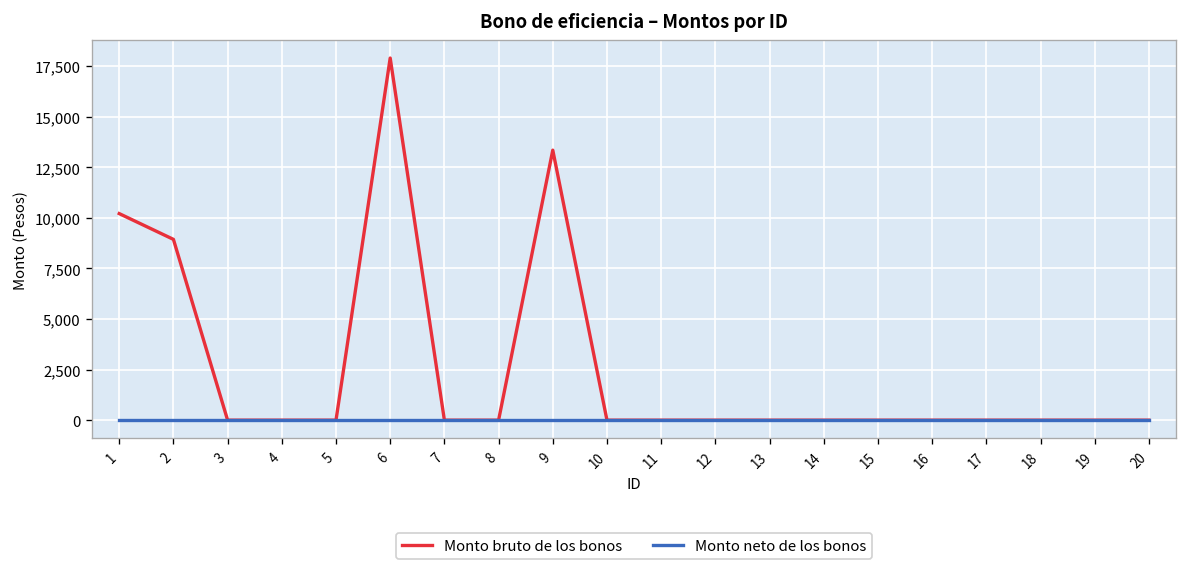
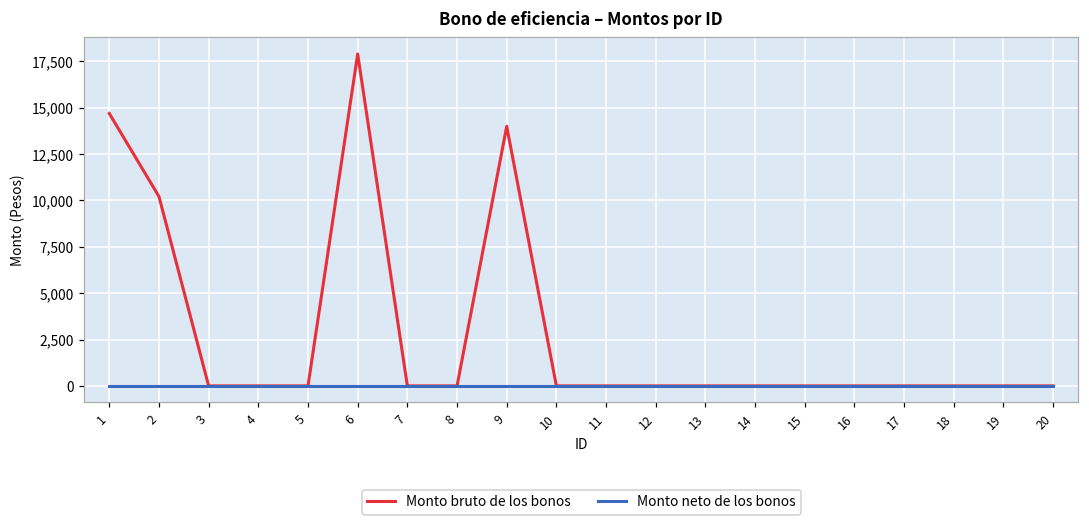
Monto bruto de los bonos, 1: 10,200 -> 14,700
Monto bruto de los bonos, 2: 8,900 -> 10,200
Monto bruto de los bonos, 9: 13,400 -> 14,000
